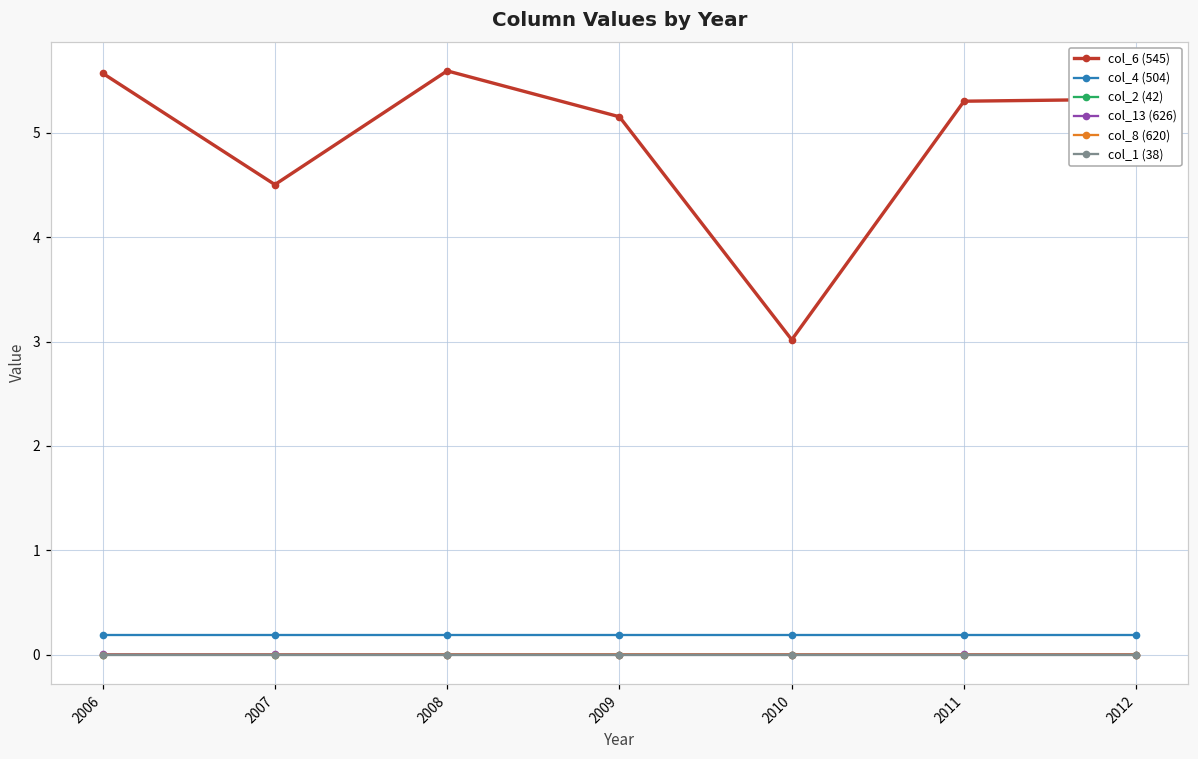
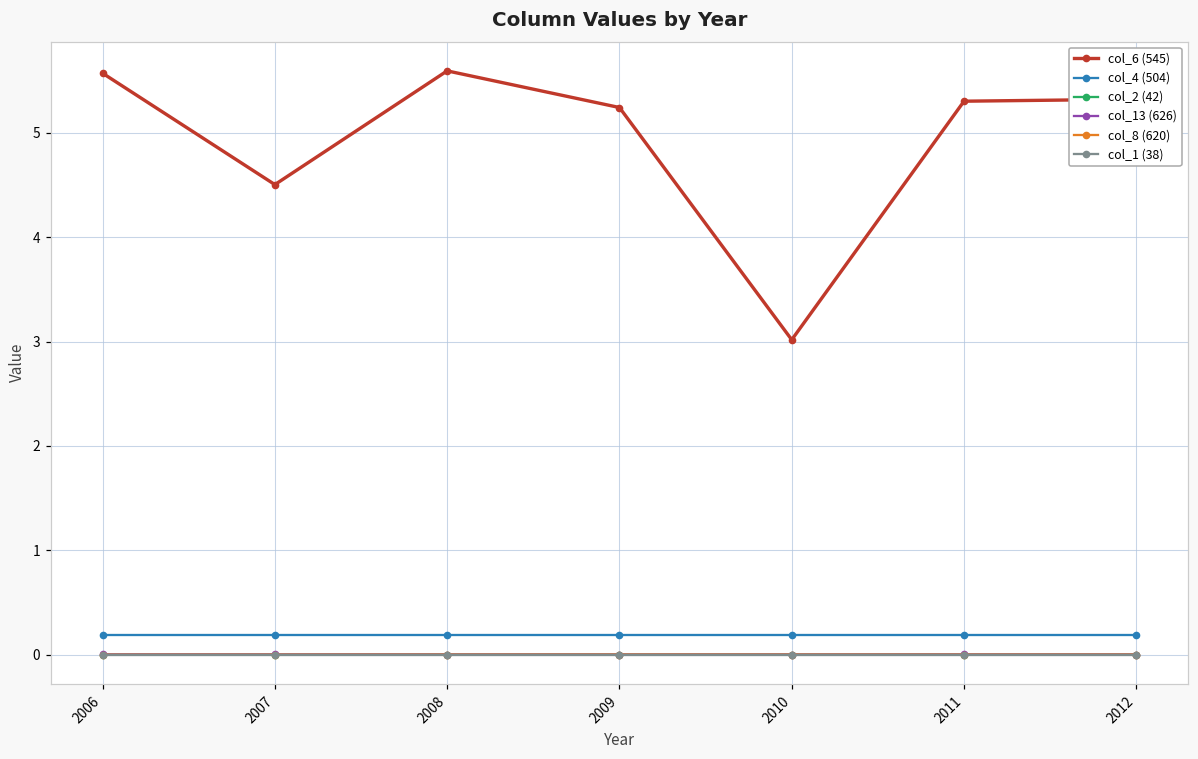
col_6 (545), 2009: 5.16 -> 5.24
